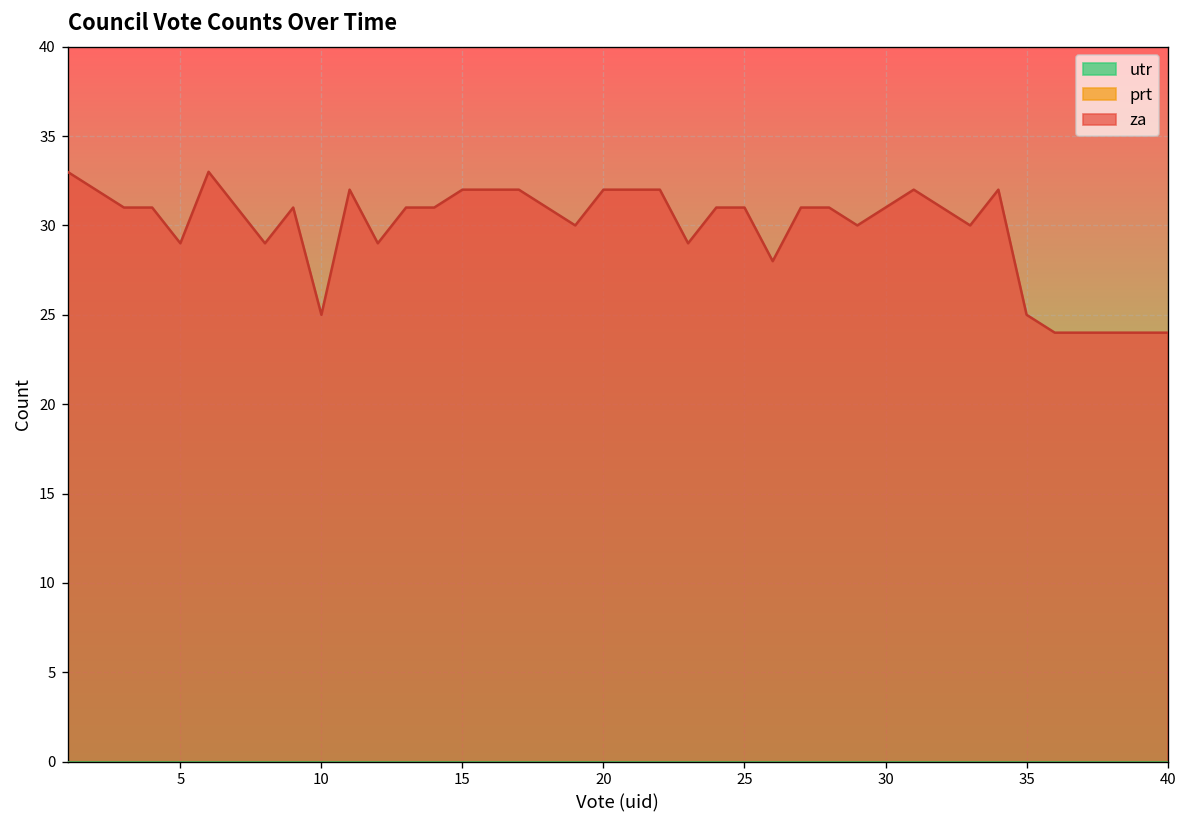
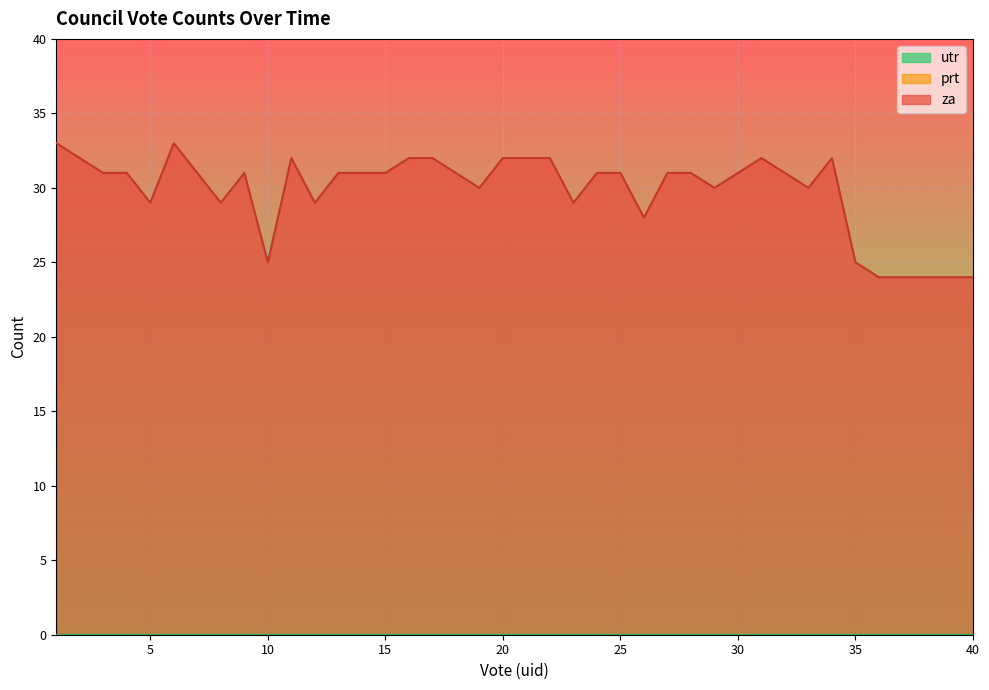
za, 15: 32 -> 31
